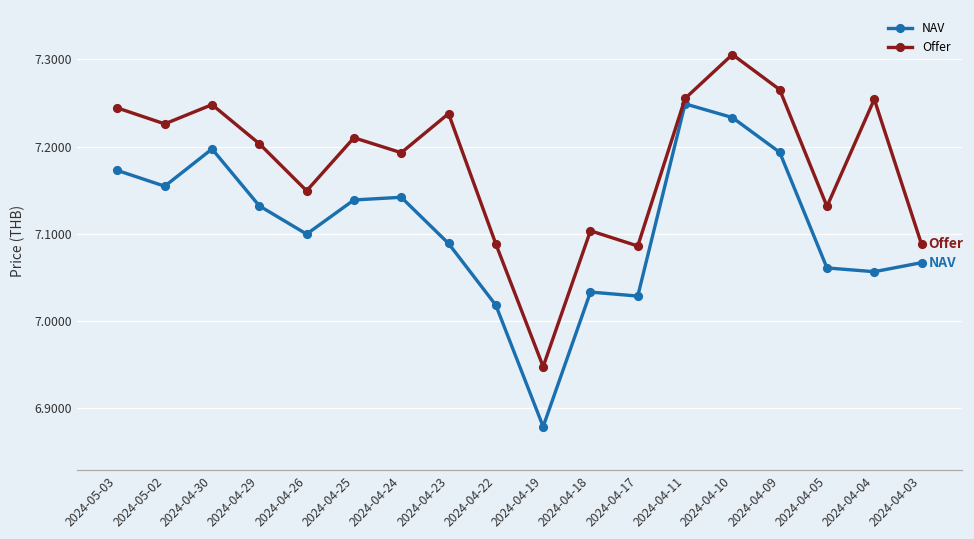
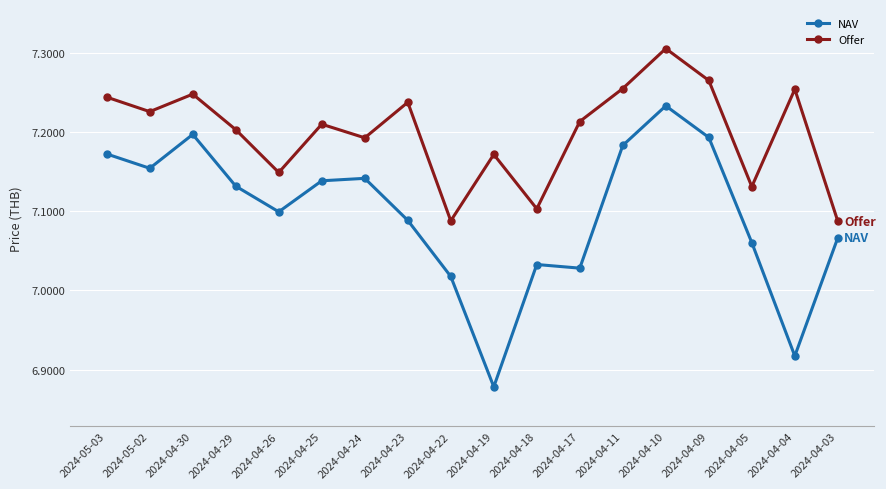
Offer, 2024-04-19: 6.95 -> 7.17
Offer, 2024-04-17: 7.09 -> 7.21
NAV, 2024-04-11: 7.25 -> 7.18
NAV, 2024-04-04: 7.06 -> 6.92
